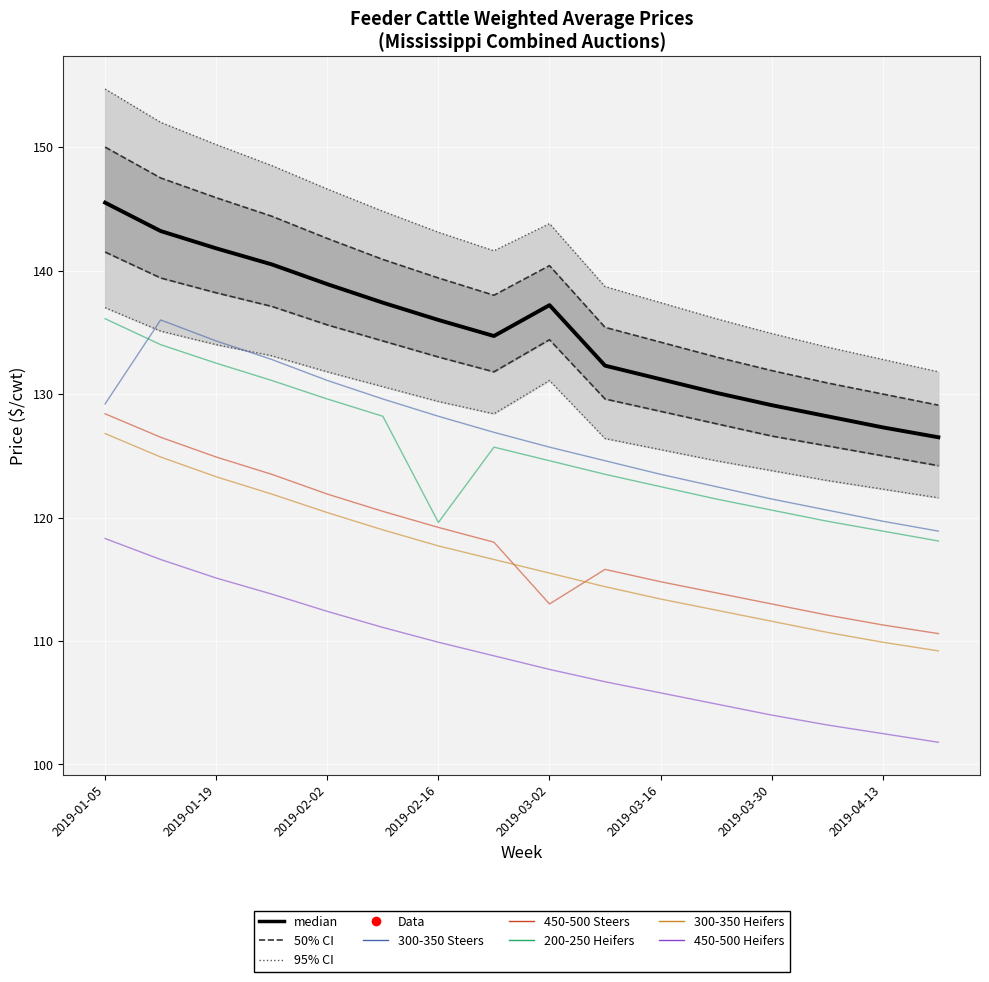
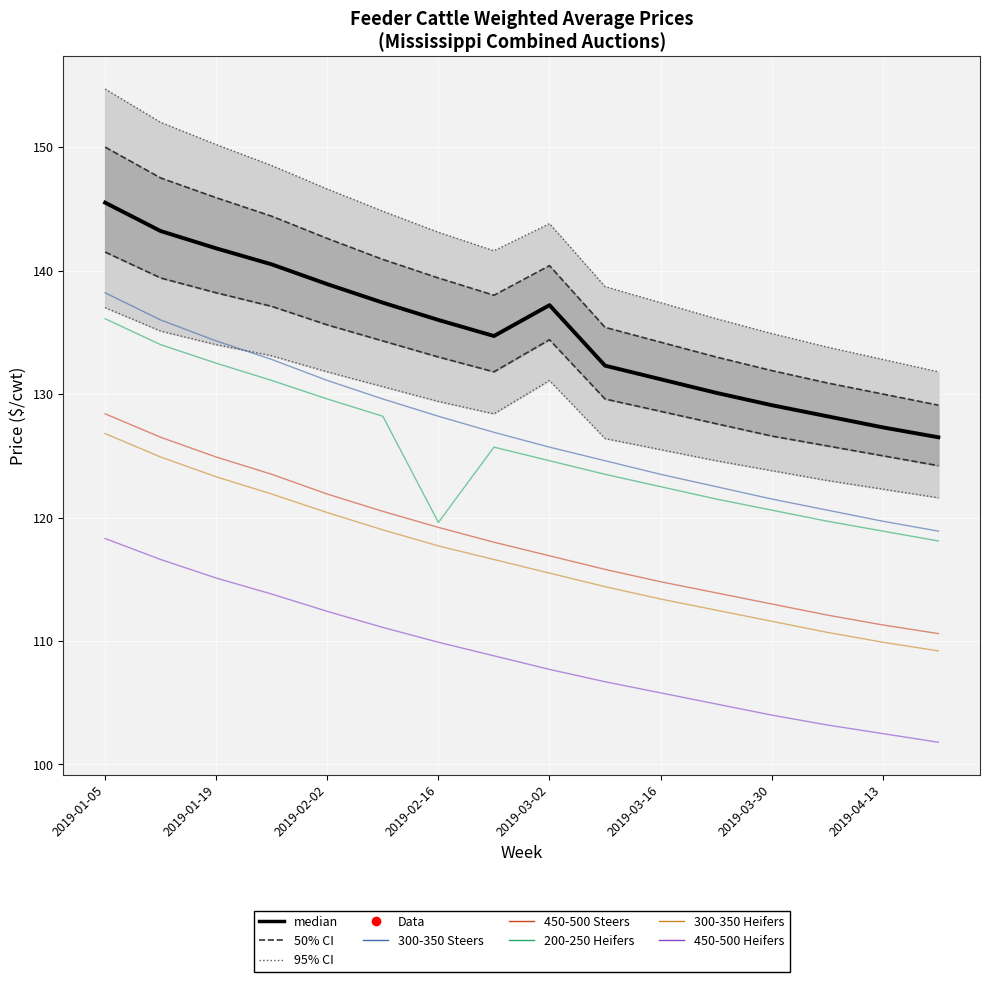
300-350 Steers, 2019-01-05: 129.2 -> 138.2
450-500 Steers, 2019-03-02: 113.0 -> 116.9
